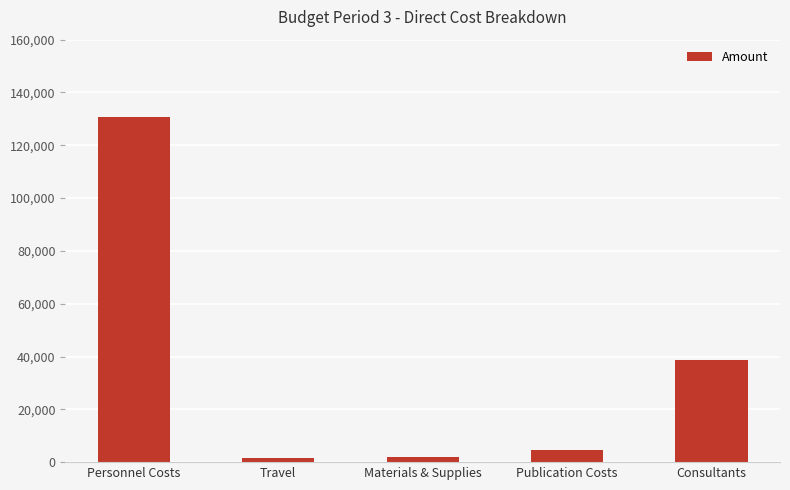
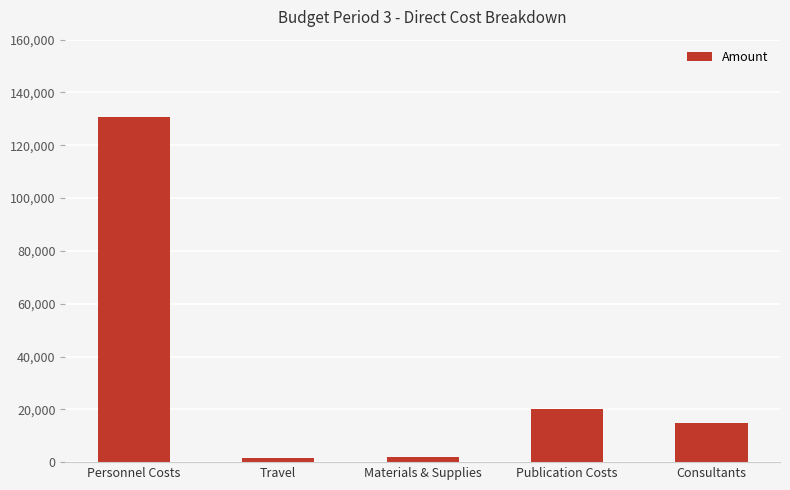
Publication Costs: 5,000 -> 20,000
Consultants: 39,000 -> 15,000
